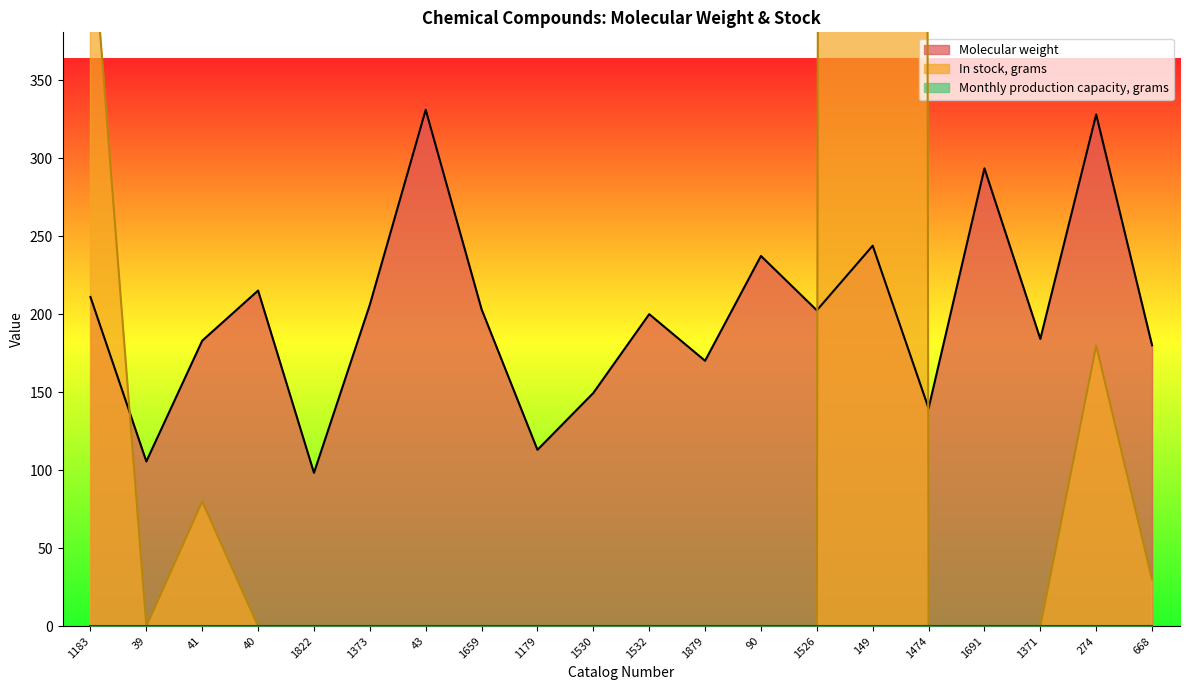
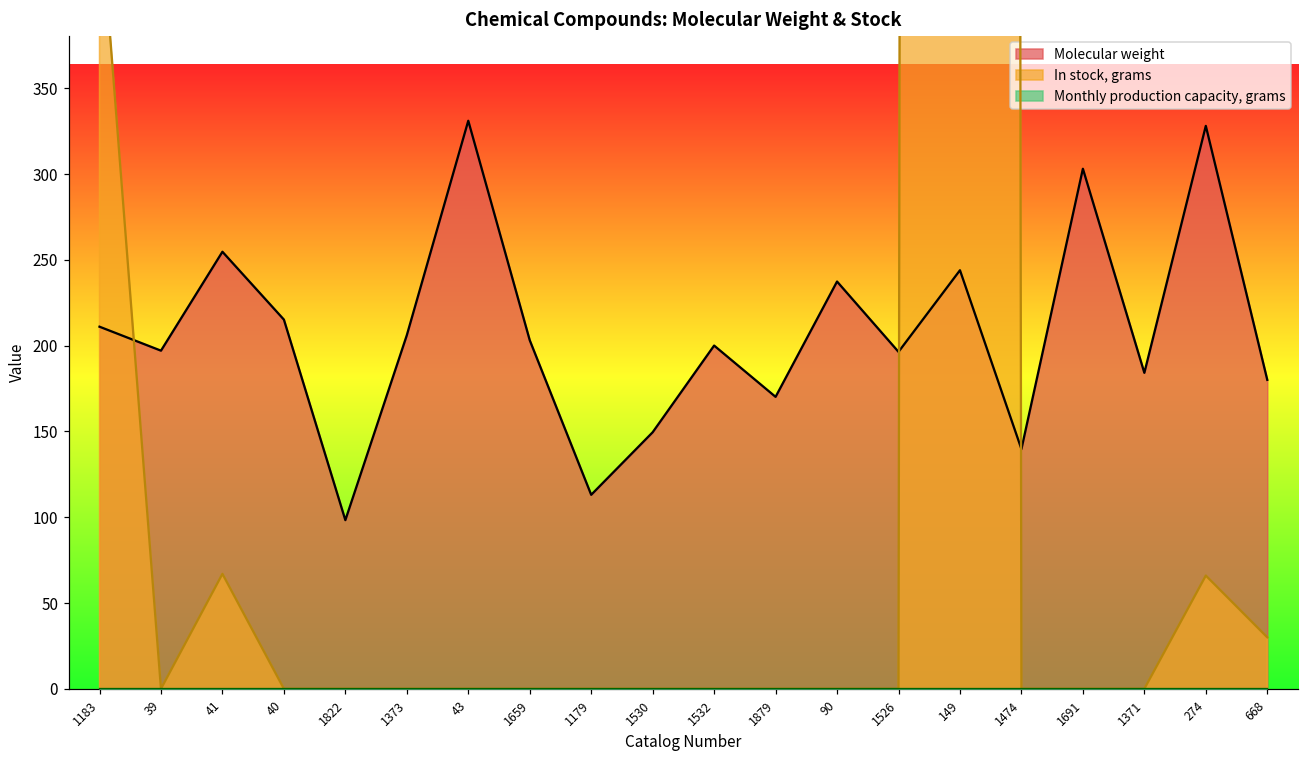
Molecular weight, 39: 106 -> 197
Molecular weight, 41: 183 -> 255
In stock, grams, 41: 80 -> 67
Molecular weight, 1526: 203 -> 196
Molecular weight, 1691: 294 -> 303
In stock, grams, 274: 180 -> 66
